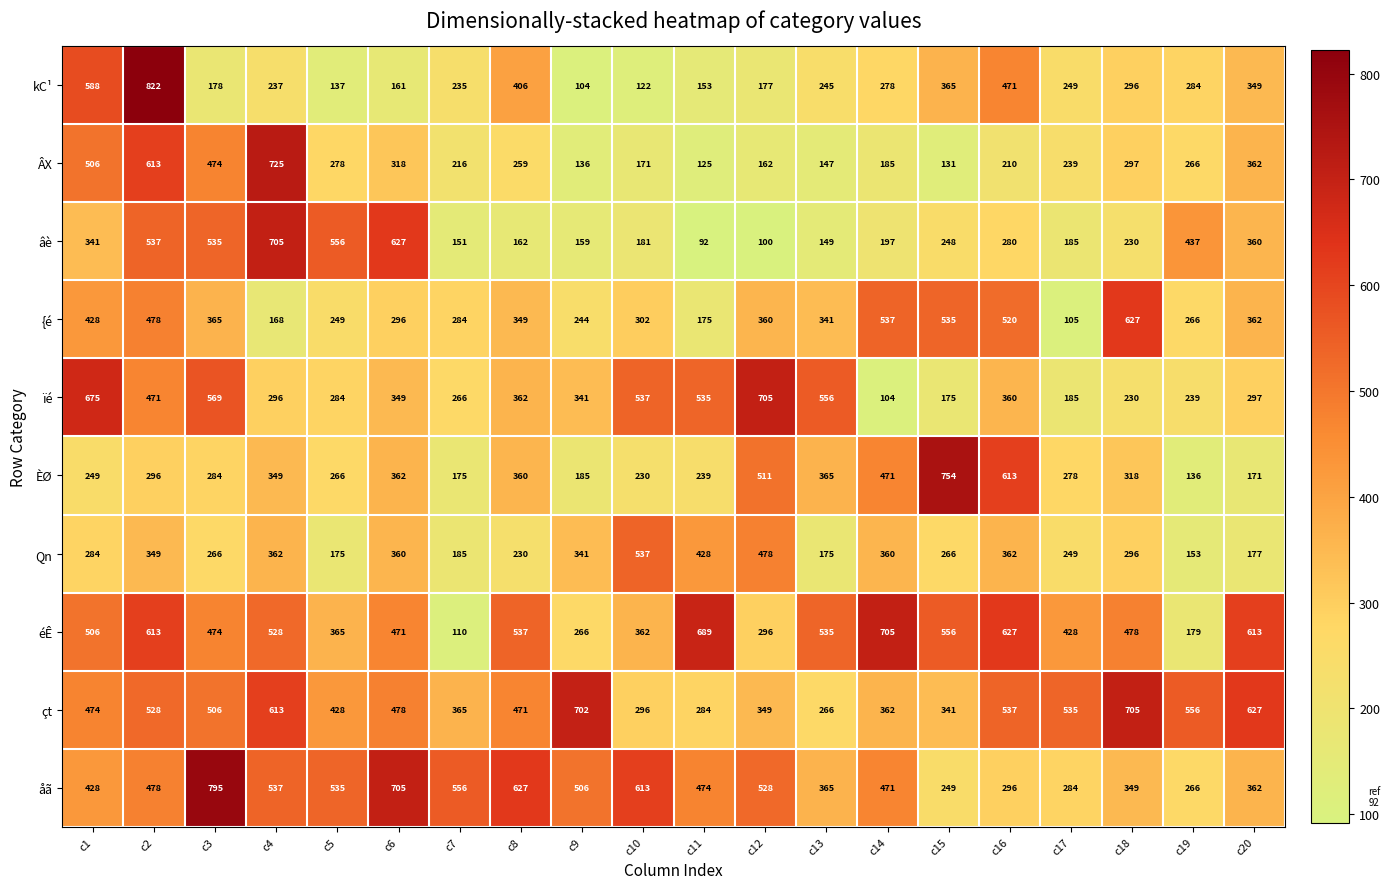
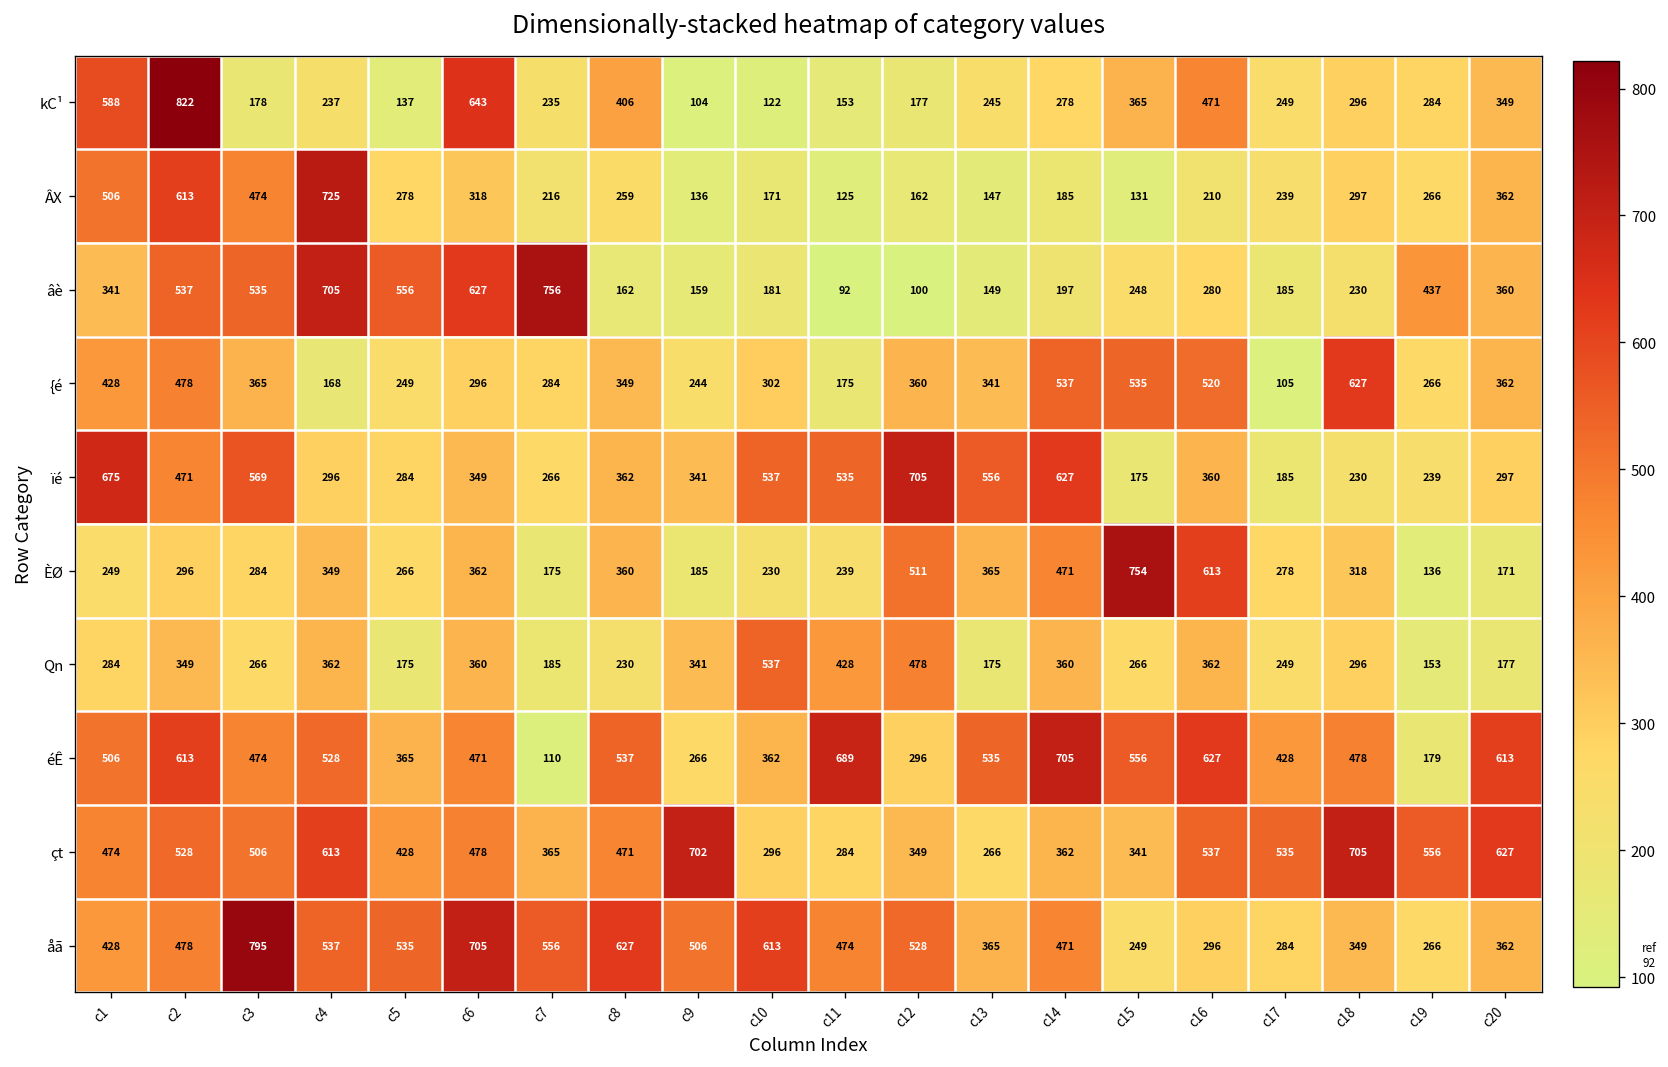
kC¹, c6: 161 -> 643
âè, c7: 151 -> 756
ïé, c14: 104 -> 627
